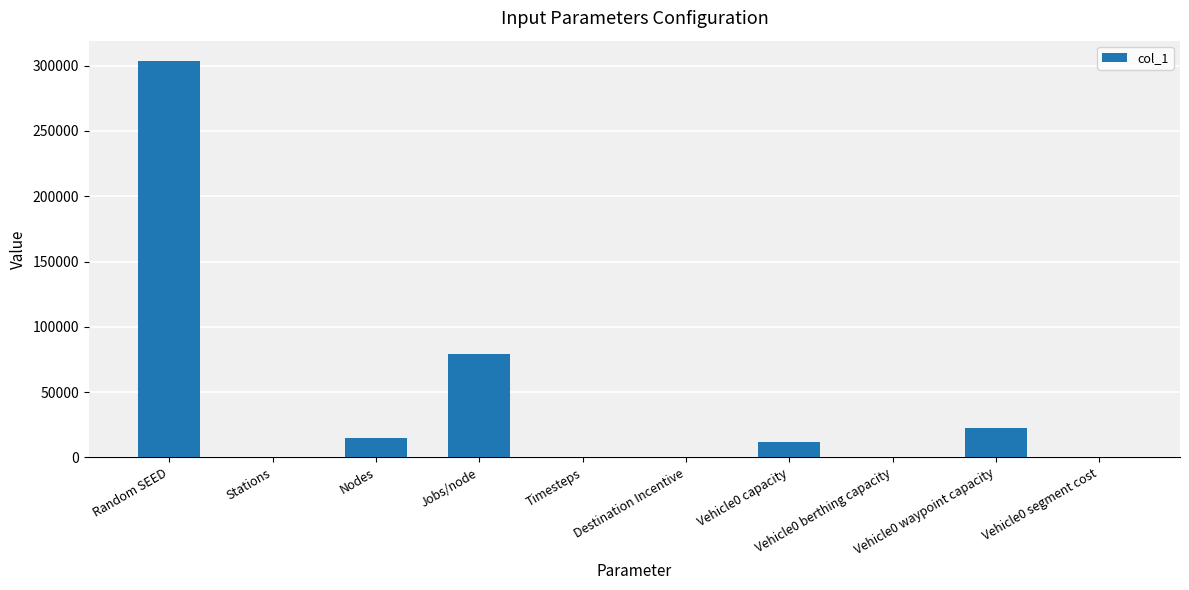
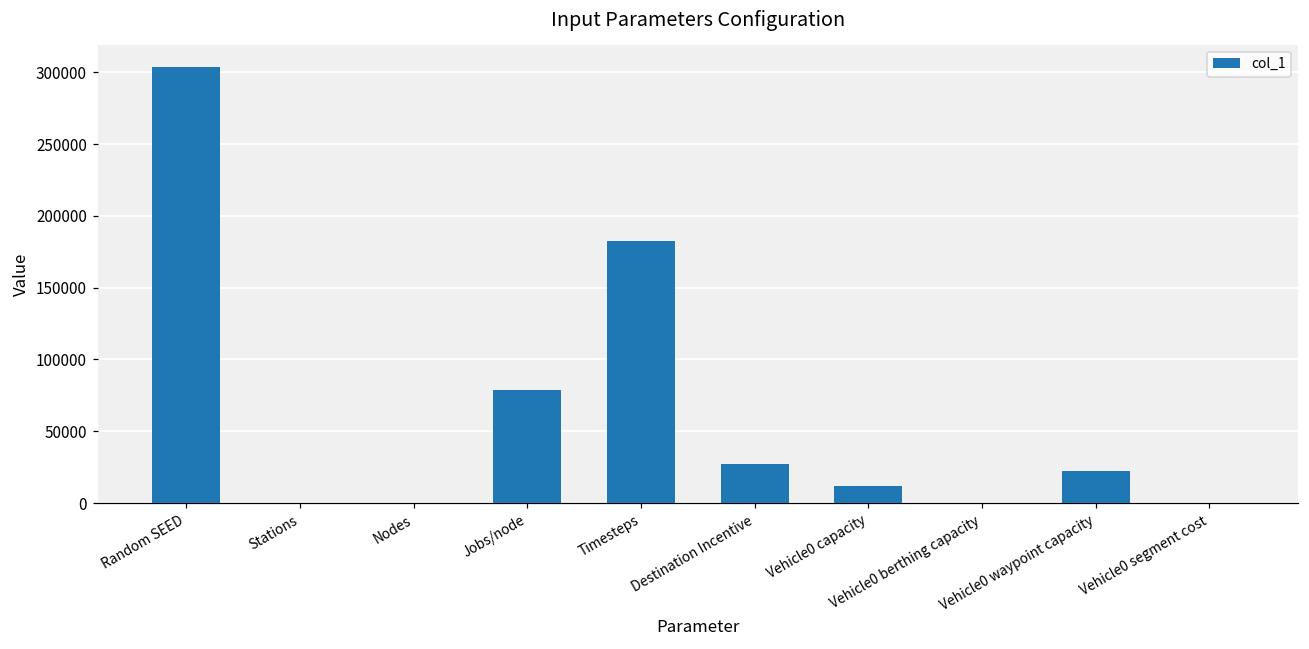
Nodes: 15000 -> 0
Timesteps: 0 -> 183000
Destination Incentive: 0 -> 27000
